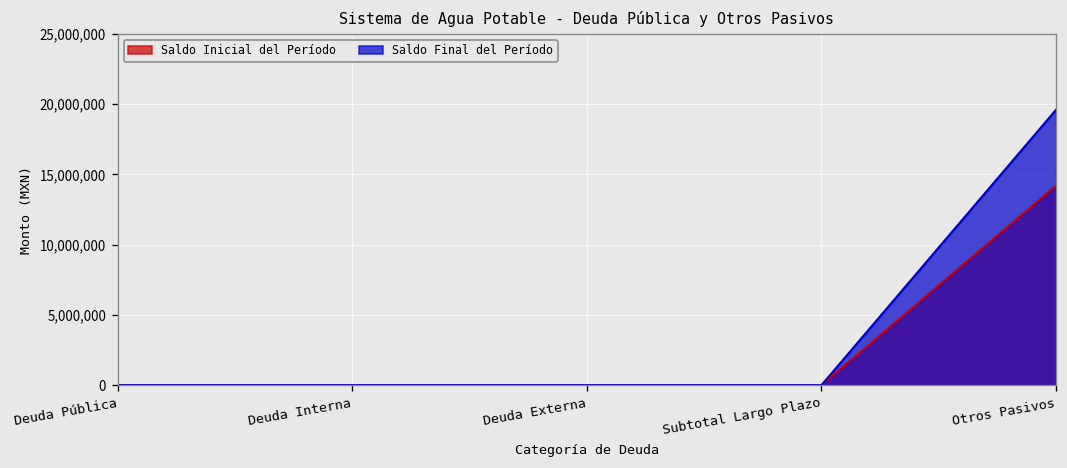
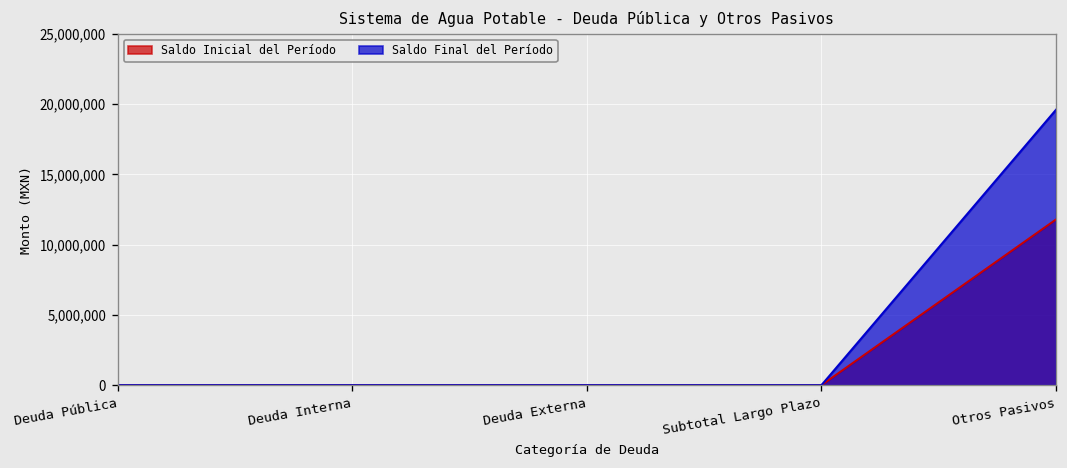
Saldo Inicial del Período, Otros Pasivos: 14,200,000 -> 11,800,000
